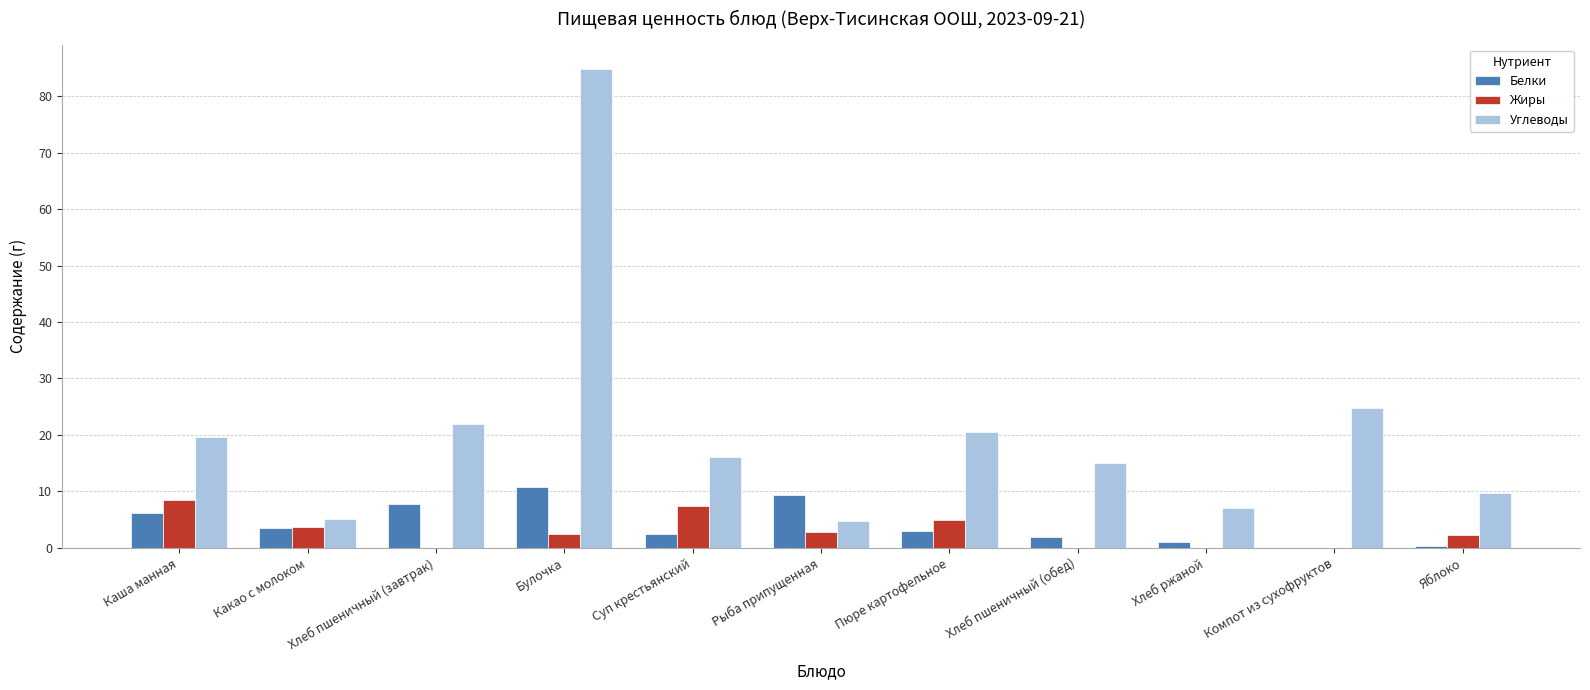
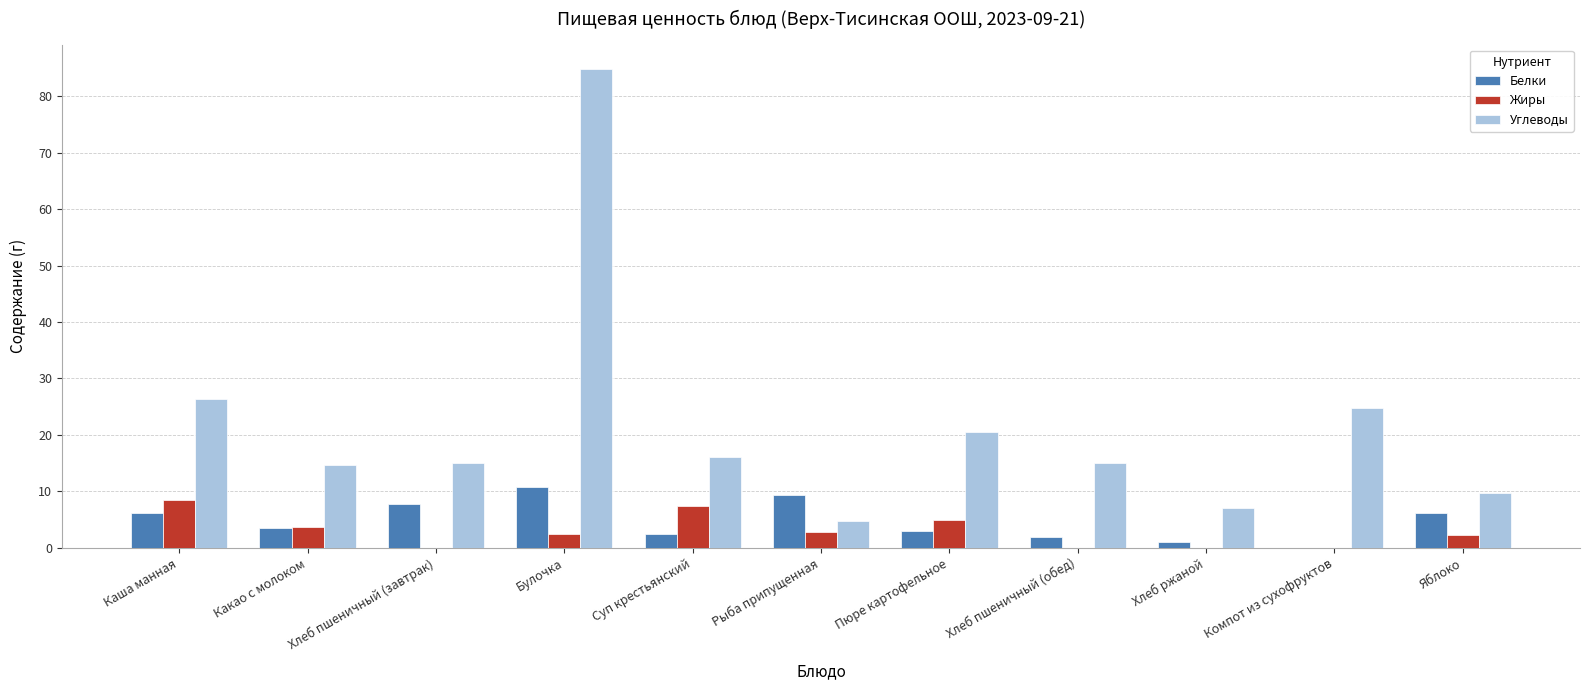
Углеводы, Каша манная: 20 -> 26
Углеводы, Какао с молоком: 5 -> 15
Углеводы, Хлеб пшеничный (завтрак): 22 -> 15
Белки, Яблоко: 0 -> 6
